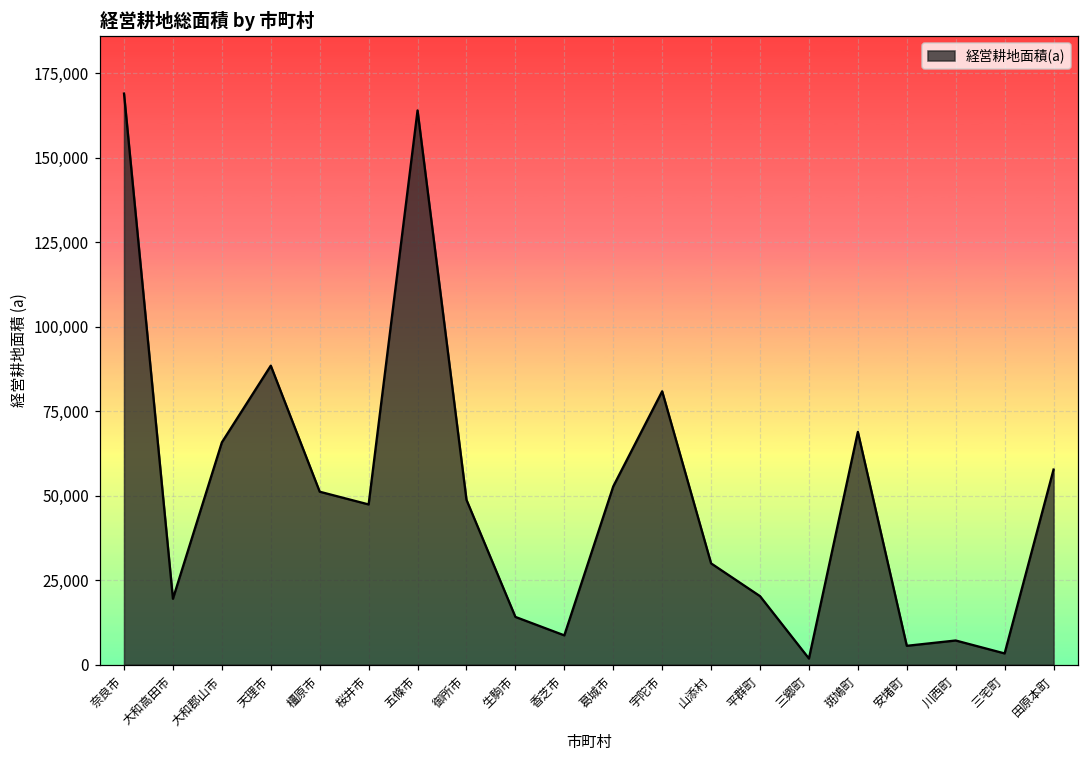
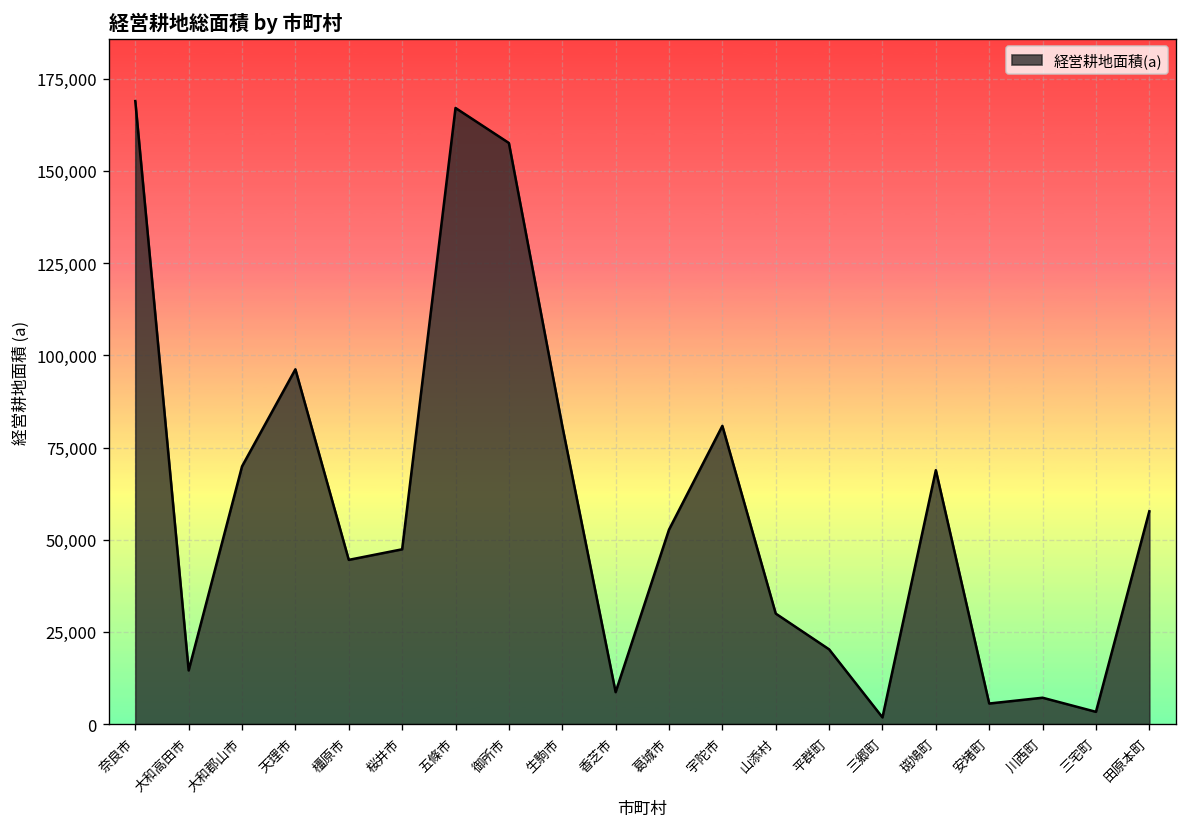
大和高田市: 20,000 -> 15,000
大和郡山市: 66,000 -> 70,000
天理市: 88,000 -> 96,000
橿原市: 51,000 -> 45,000
五條市: 164,000 -> 167,000
御所市: 49,000 -> 158,000
生駒市: 14,000 -> 81,000
